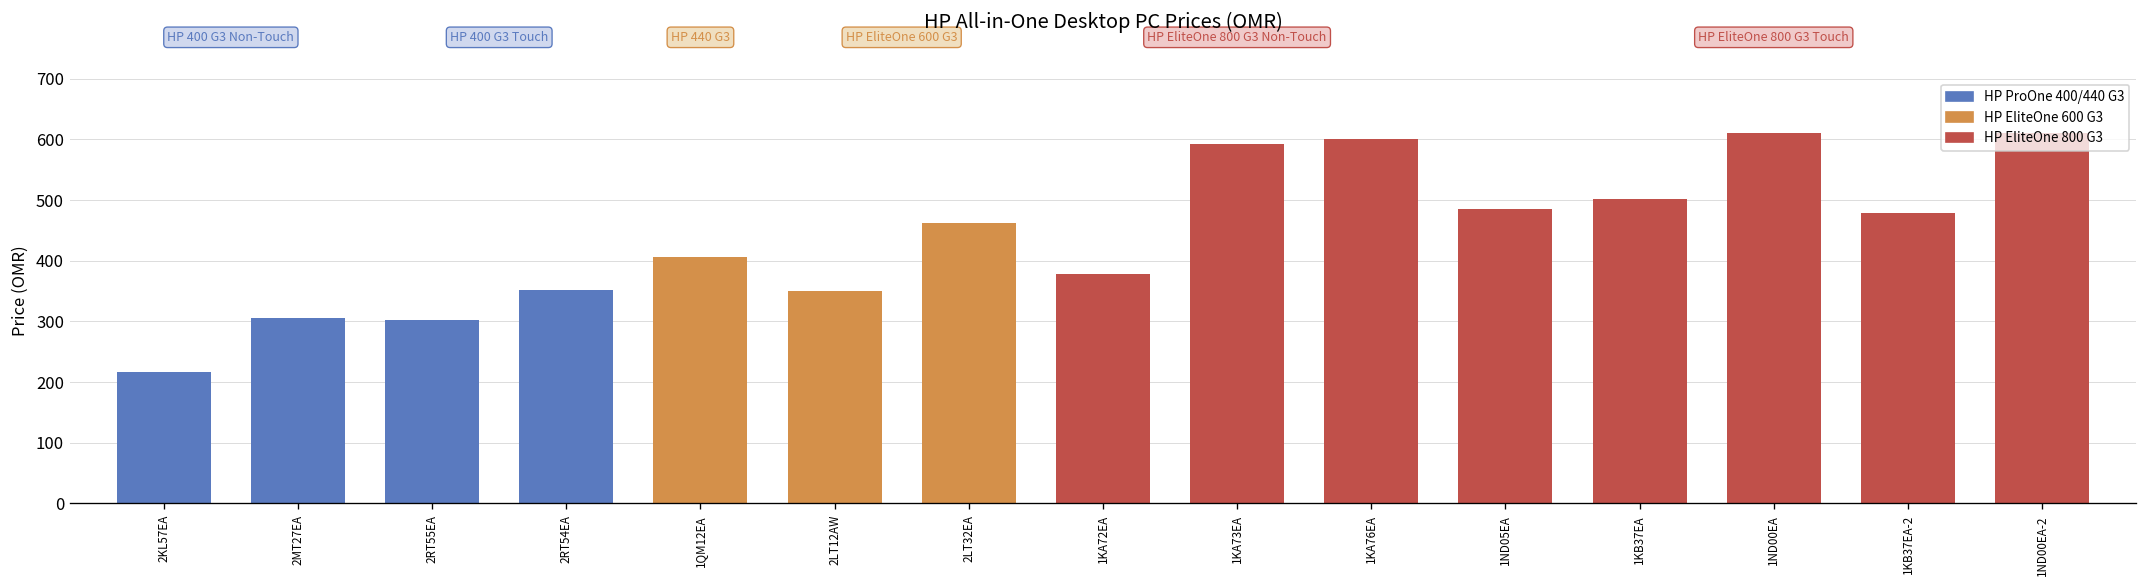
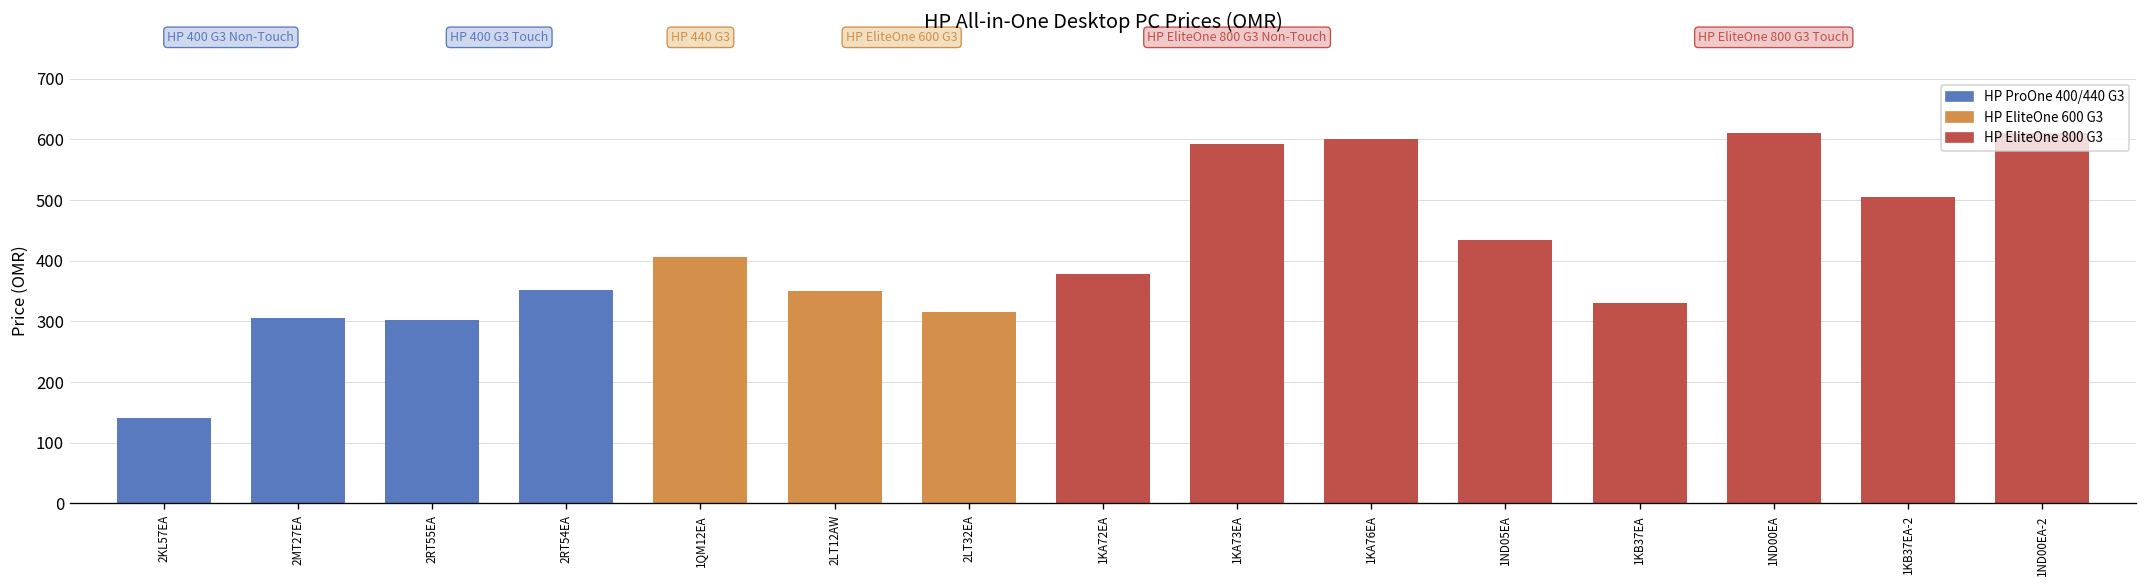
2KL57EA: 220 -> 140
2LT32EA: 460 -> 320
1ND05EA: 490 -> 440
1KB37EA: 500 -> 330
1KB37EA-2: 480 -> 510
